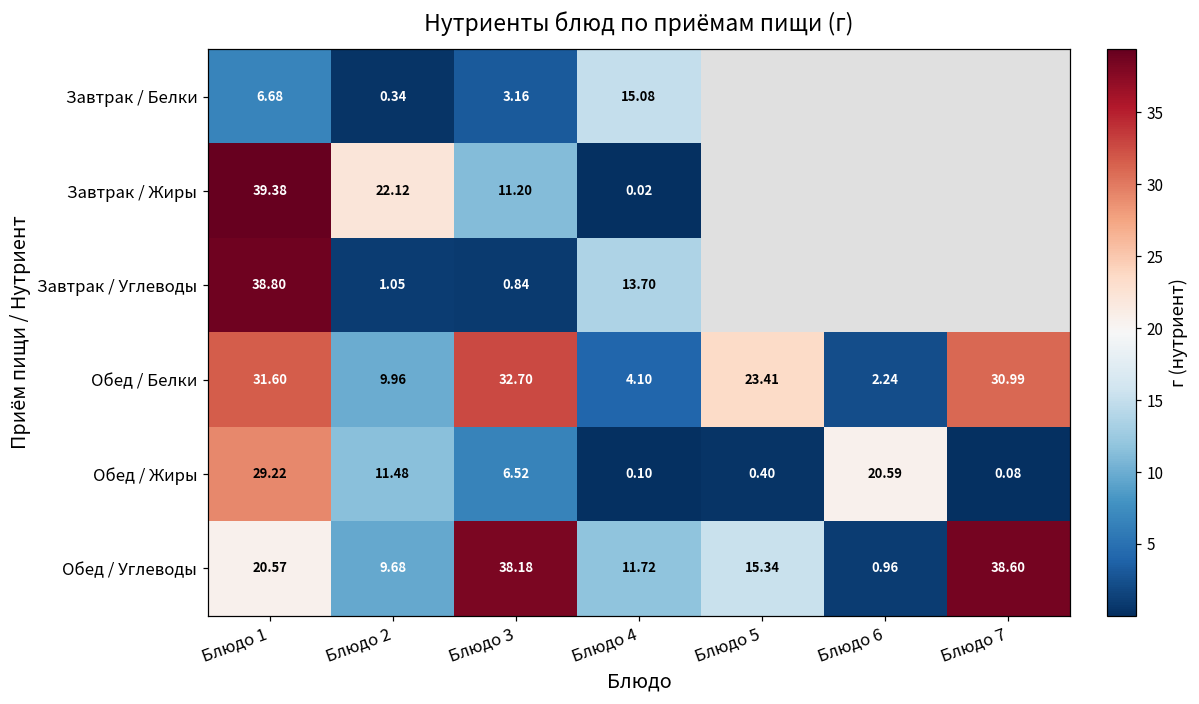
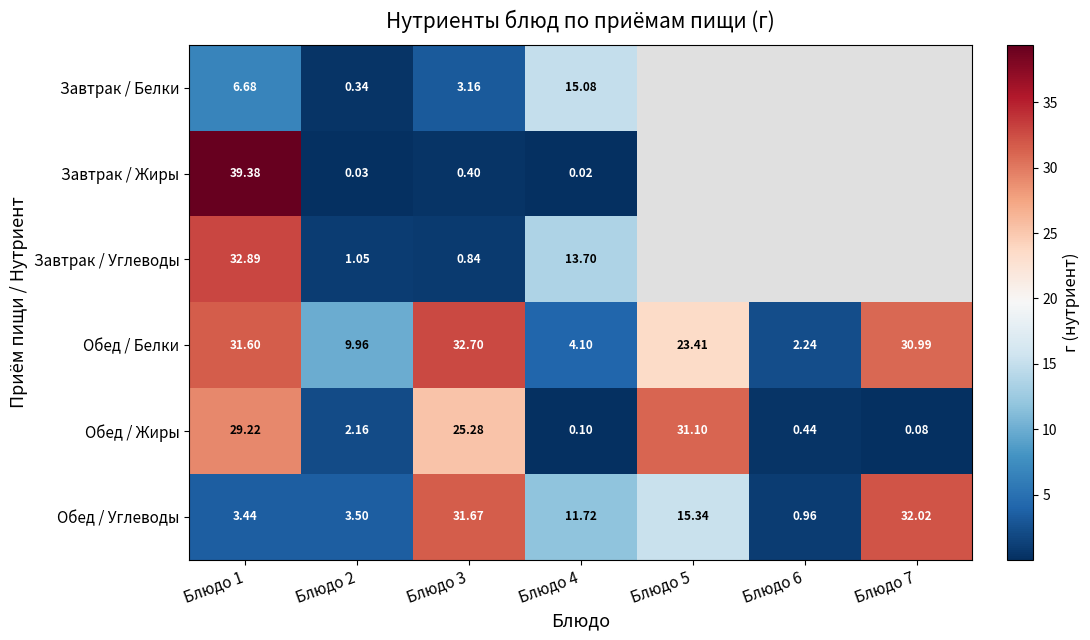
Завтрак / Жиры, Блюдо 2: 22.12 -> 0.03
Завтрак / Жиры, Блюдо 3: 11.20 -> 0.40
Завтрак / Углеводы, Блюдо 1: 38.80 -> 32.89
Обед / Жиры, Блюдо 2: 11.48 -> 2.16
Обед / Жиры, Блюдо 3: 6.52 -> 25.28
Обед / Жиры, Блюдо 5: 0.40 -> 31.10
Обед / Жиры, Блюдо 6: 20.59 -> 0.44
Обед / Углеводы, Блюдо 1: 20.57 -> 3.44
Обед / Углеводы, Блюдо 2: 9.68 -> 3.50
Обед / Углеводы, Блюдо 3: 38.18 -> 31.67
Обед / Углеводы, Блюдо 7: 38.60 -> 32.02
